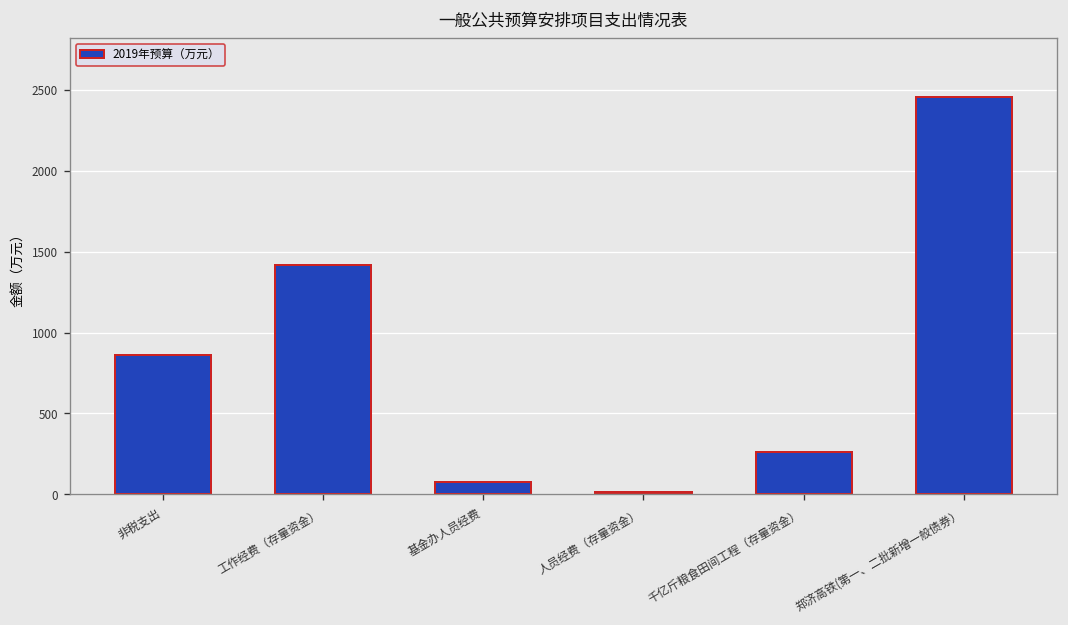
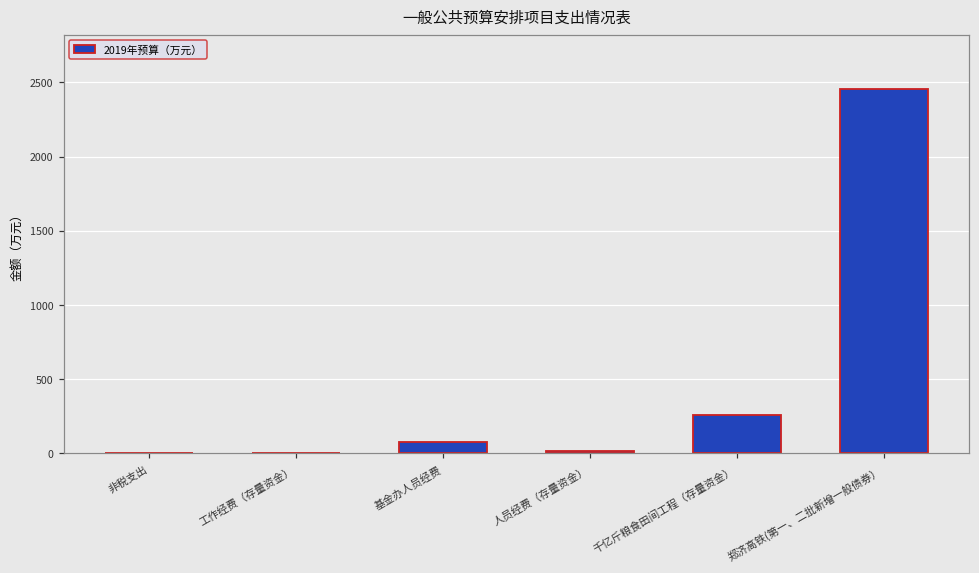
非税支出: 860 -> 0
工作经费（存量资金）: 1420 -> 0
